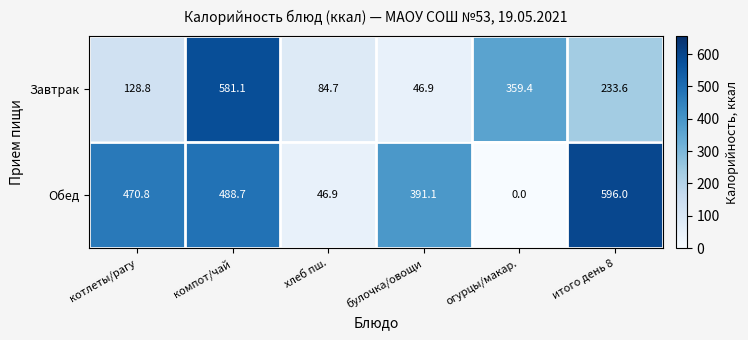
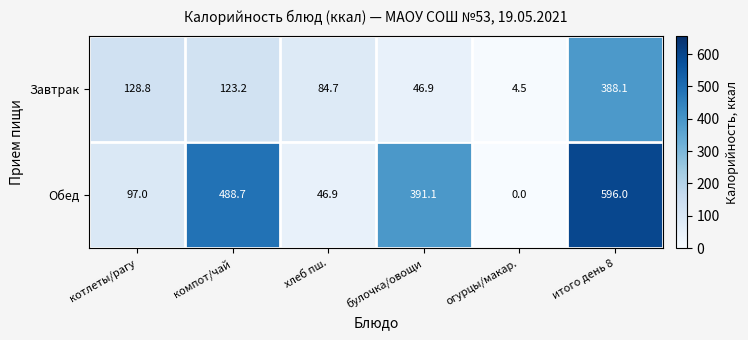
Завтрак, компот/чай: 581.1 -> 123.2
Завтрак, огурцы/макар.: 359.4 -> 4.5
Завтрак, итого день 8: 233.6 -> 388.1
Обед, котлеты/рагу: 470.8 -> 97.0
